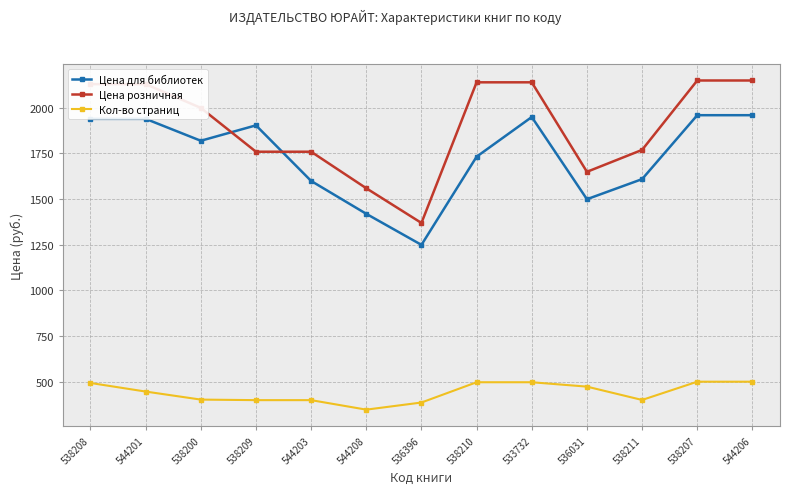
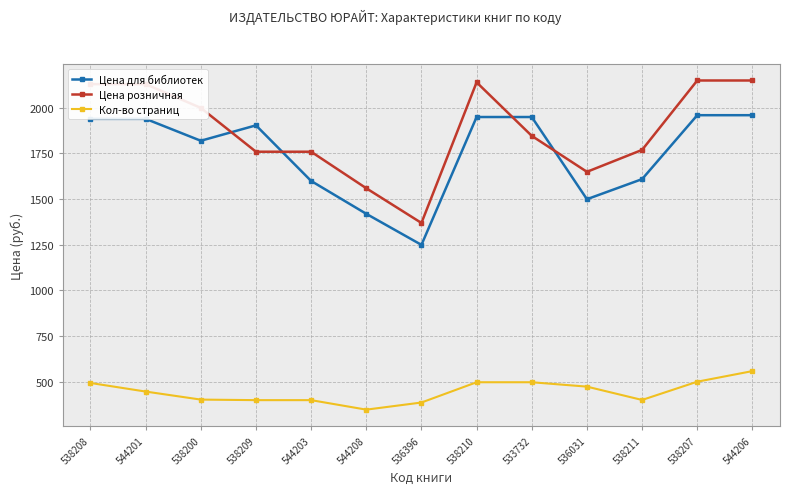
Цена для библиотек, 538210: 1730 -> 1950
Цена розничная, 533732: 2140 -> 1850
Кол-во страниц, 544206: 500 -> 560
